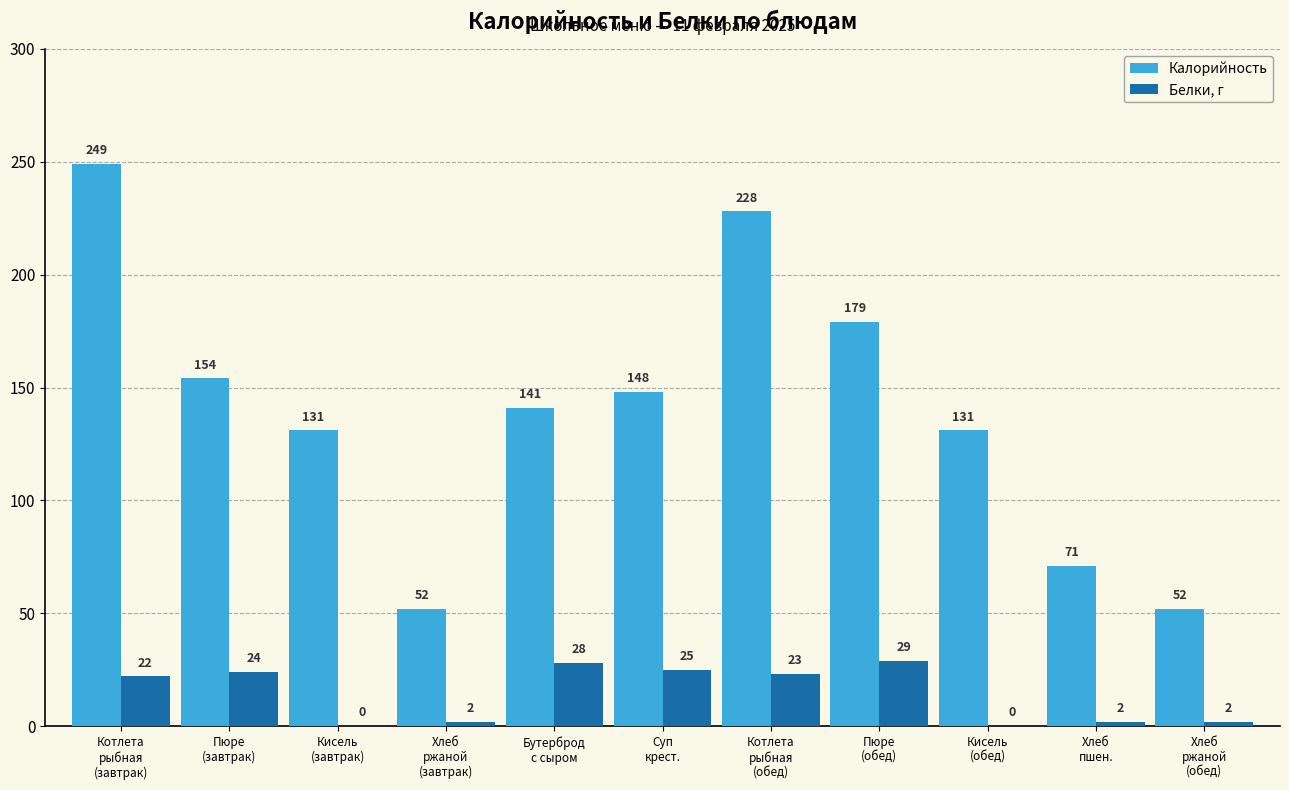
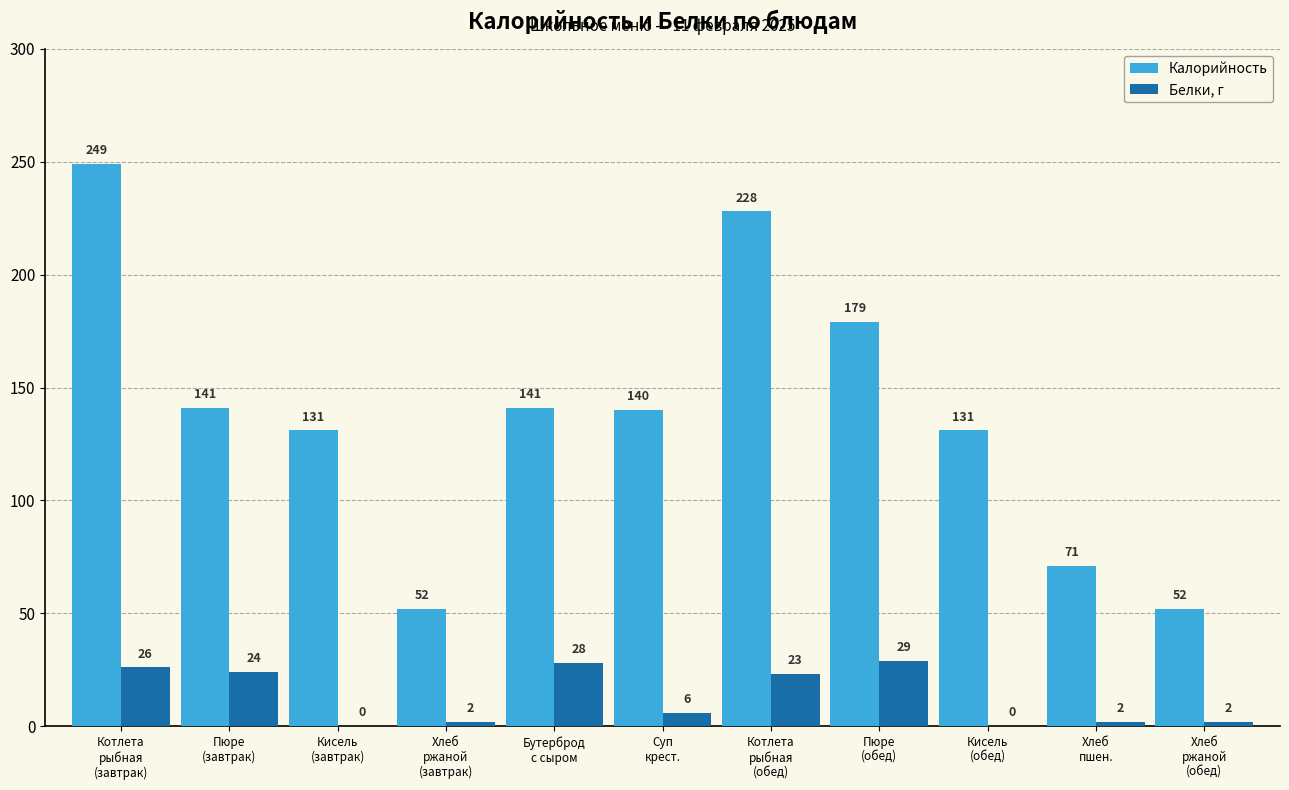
Белки, г, Котлета рыбная (завтрак): 22 -> 26
Калорийность, Пюре (завтрак): 154 -> 141
Калорийность, Суп крест.: 148 -> 140
Белки, г, Суп крест.: 25 -> 6
